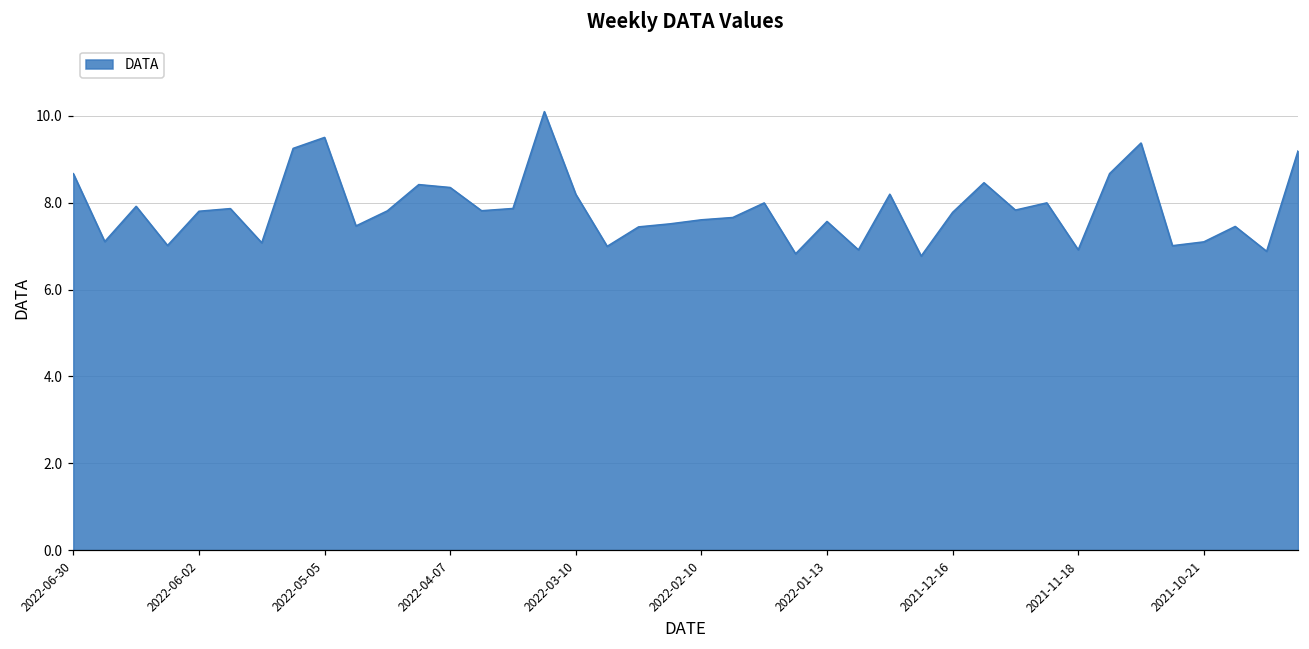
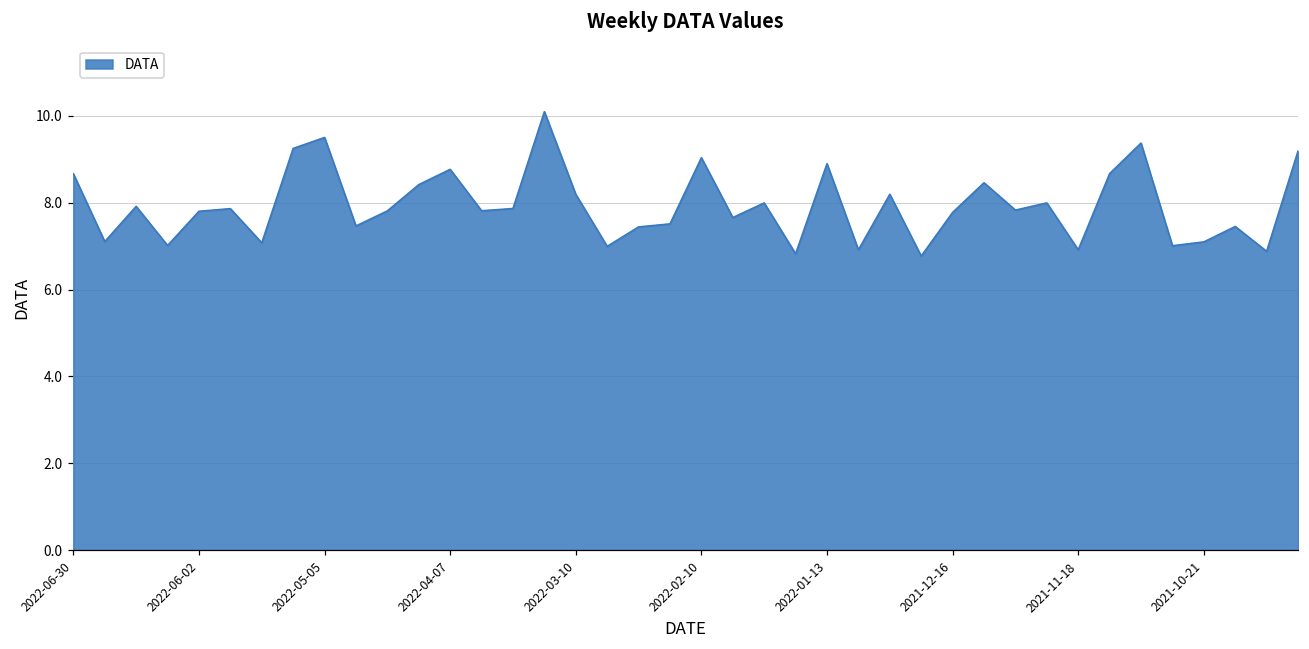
2022-04-07: 8.3 -> 8.8
2022-02-10: 7.6 -> 9.0
2022-01-13: 7.6 -> 8.9
